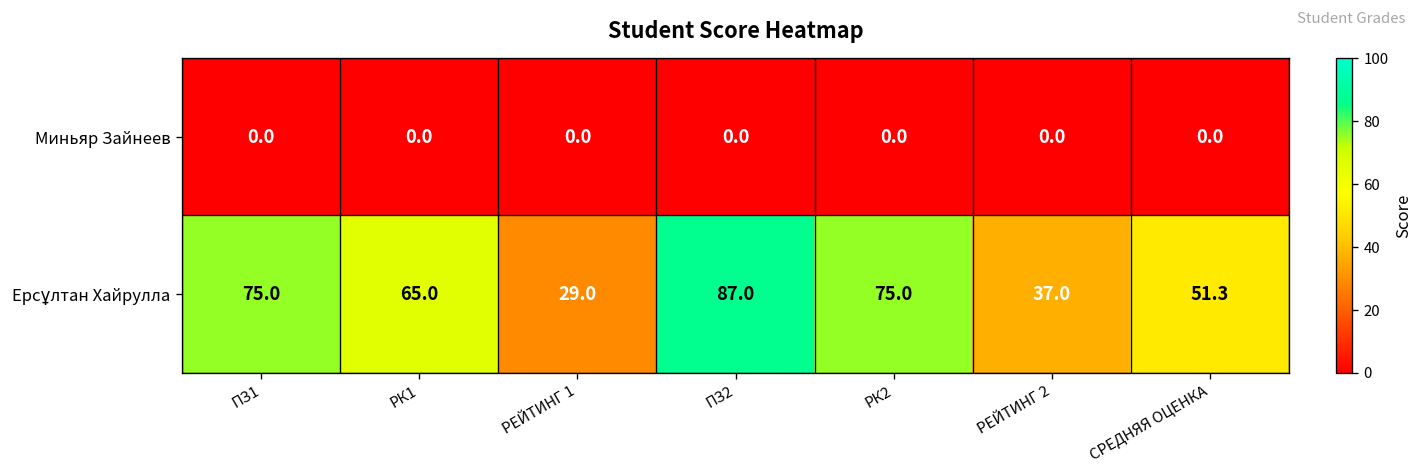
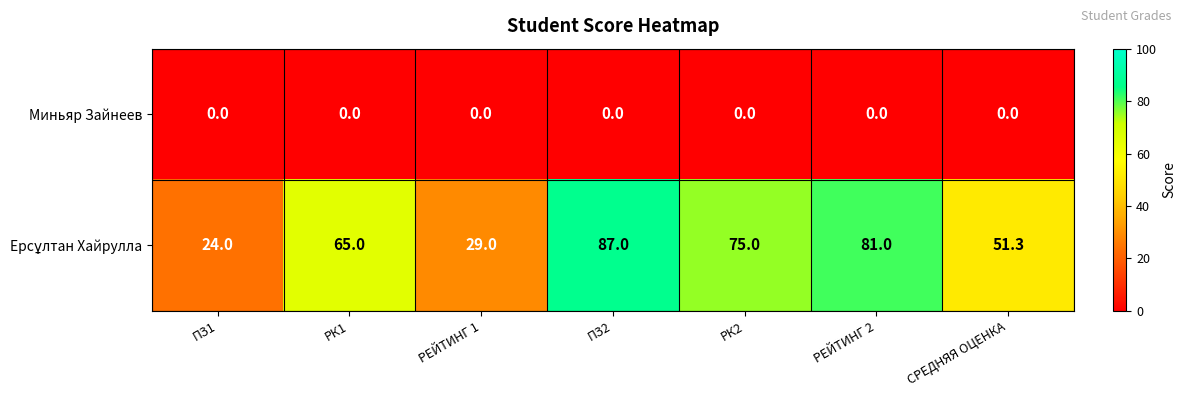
Ерсұлтан Хайрулла, ПЗ1: 75.0 -> 24.0
Ерсұлтан Хайрулла, РЕЙТИНГ 2: 37.0 -> 81.0
